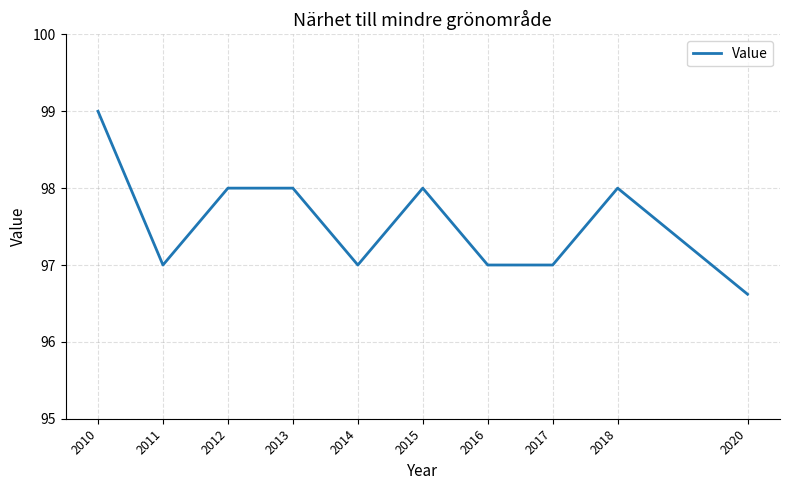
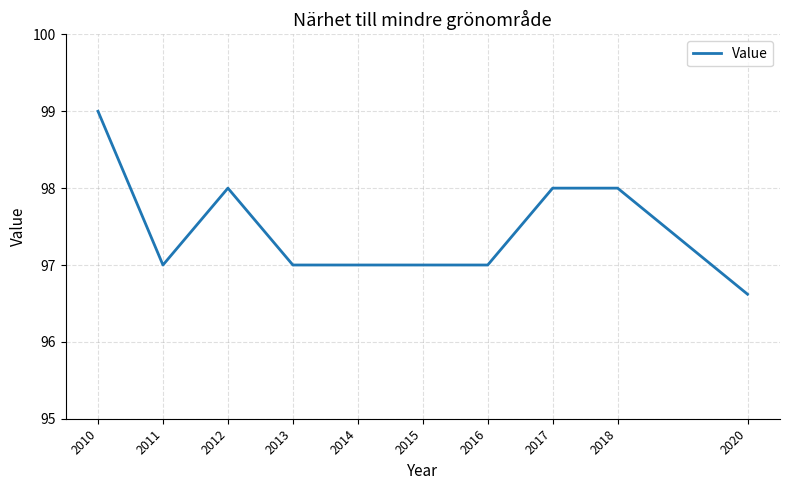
2013: 98 -> 97
2015: 98 -> 97
2017: 97 -> 98
